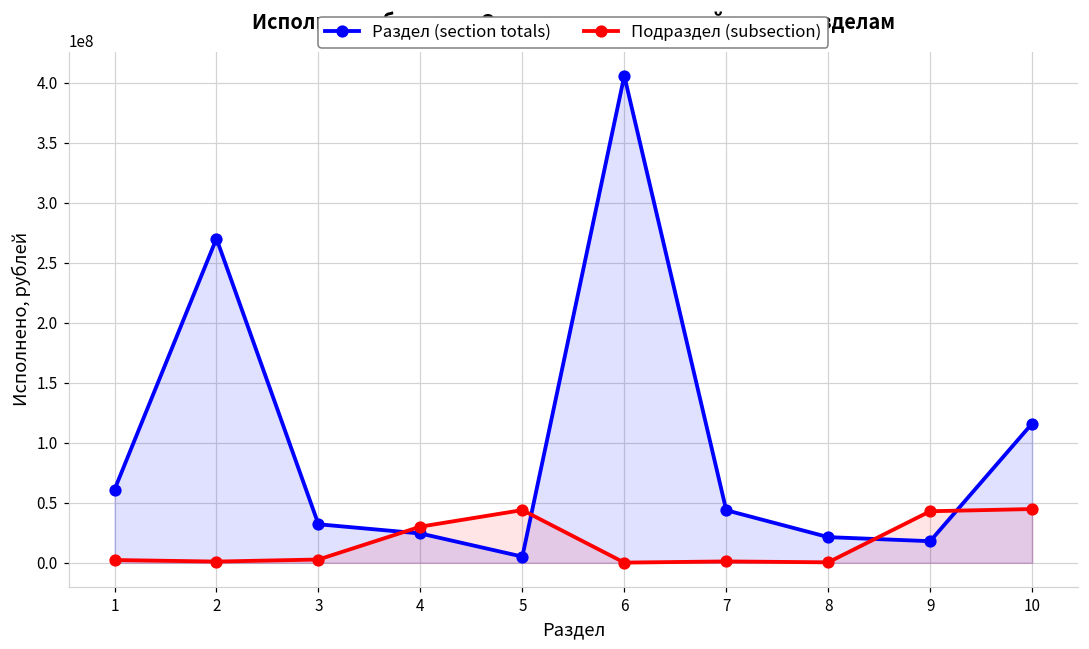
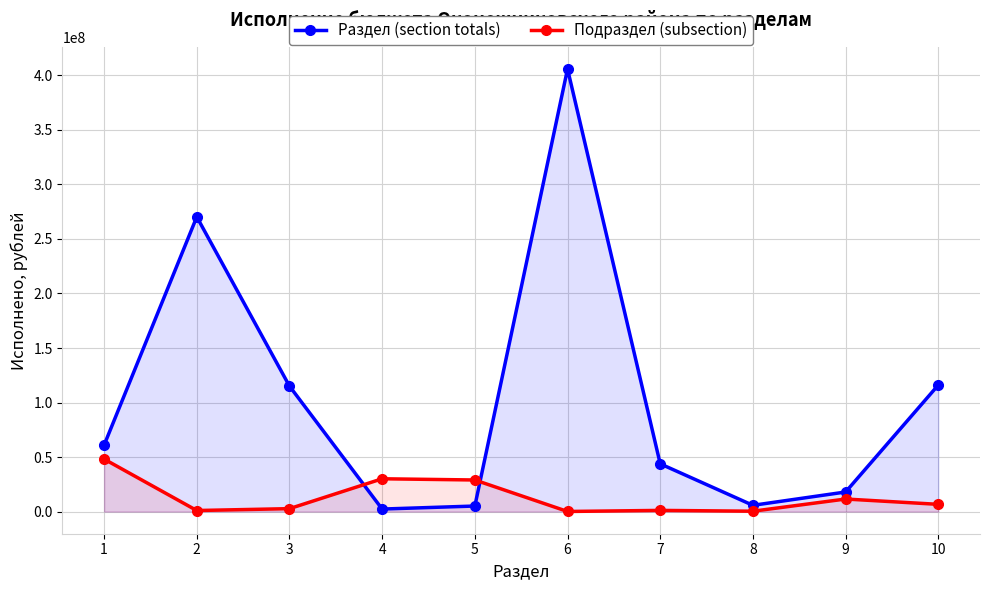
Подраздел (subsection), 1: 2000000 -> 48000000
Раздел (section totals), 3: 32000000 -> 115000000
Раздел (section totals), 4: 24000000 -> 2000000
Подраздел (subsection), 5: 44000000 -> 29000000
Раздел (section totals), 8: 21000000 -> 6000000
Подраздел (subsection), 9: 43000000 -> 12000000
Подраздел (subsection), 10: 45000000 -> 7000000
